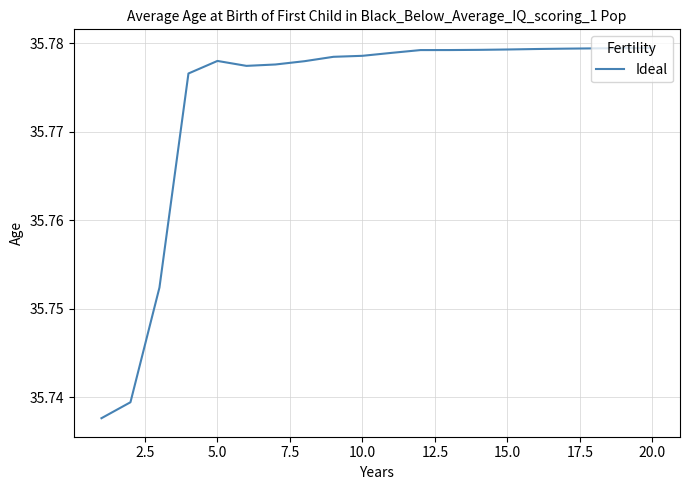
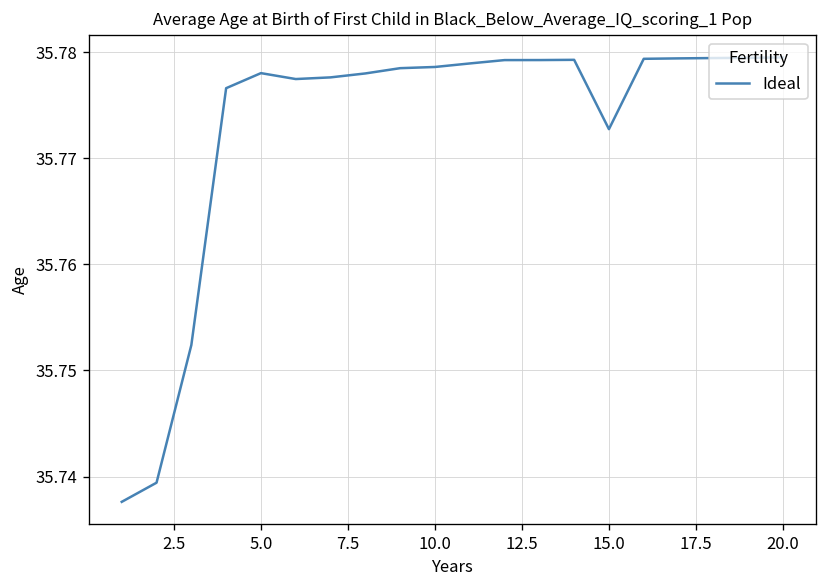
15.0: 35.779 -> 35.773
